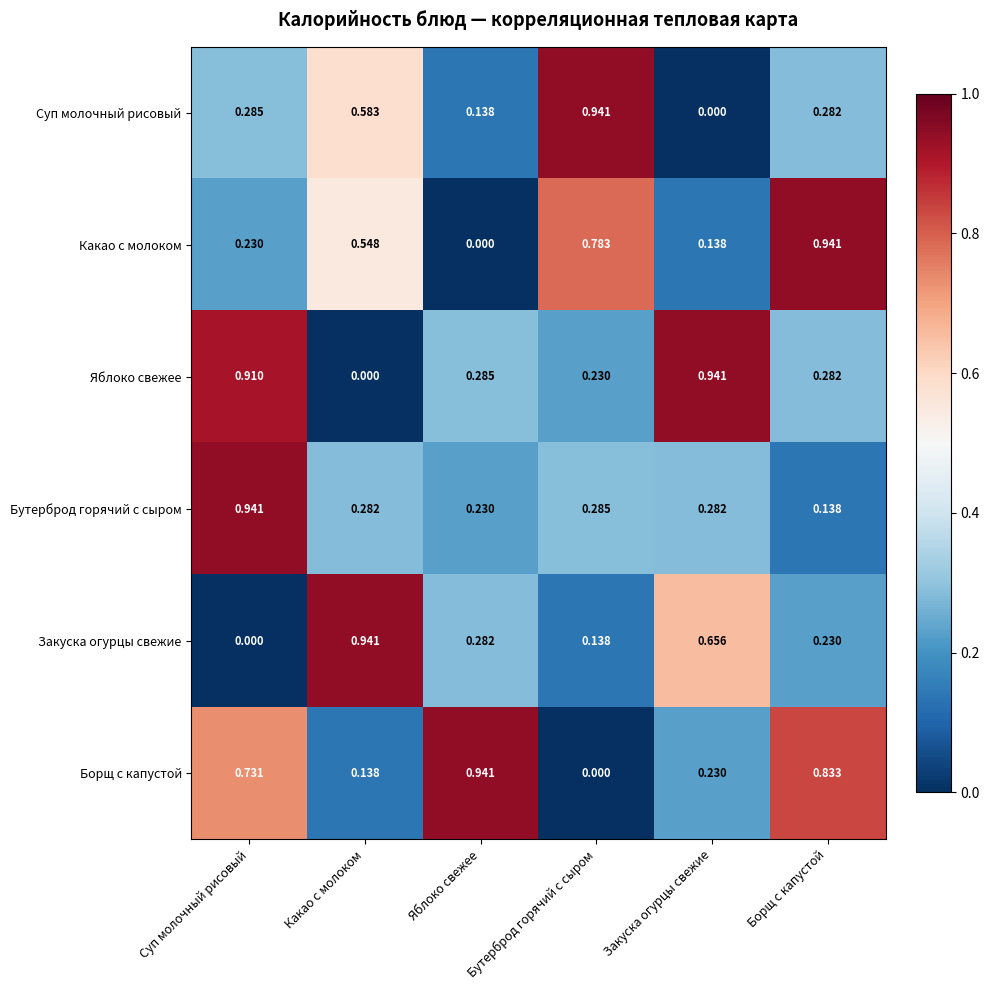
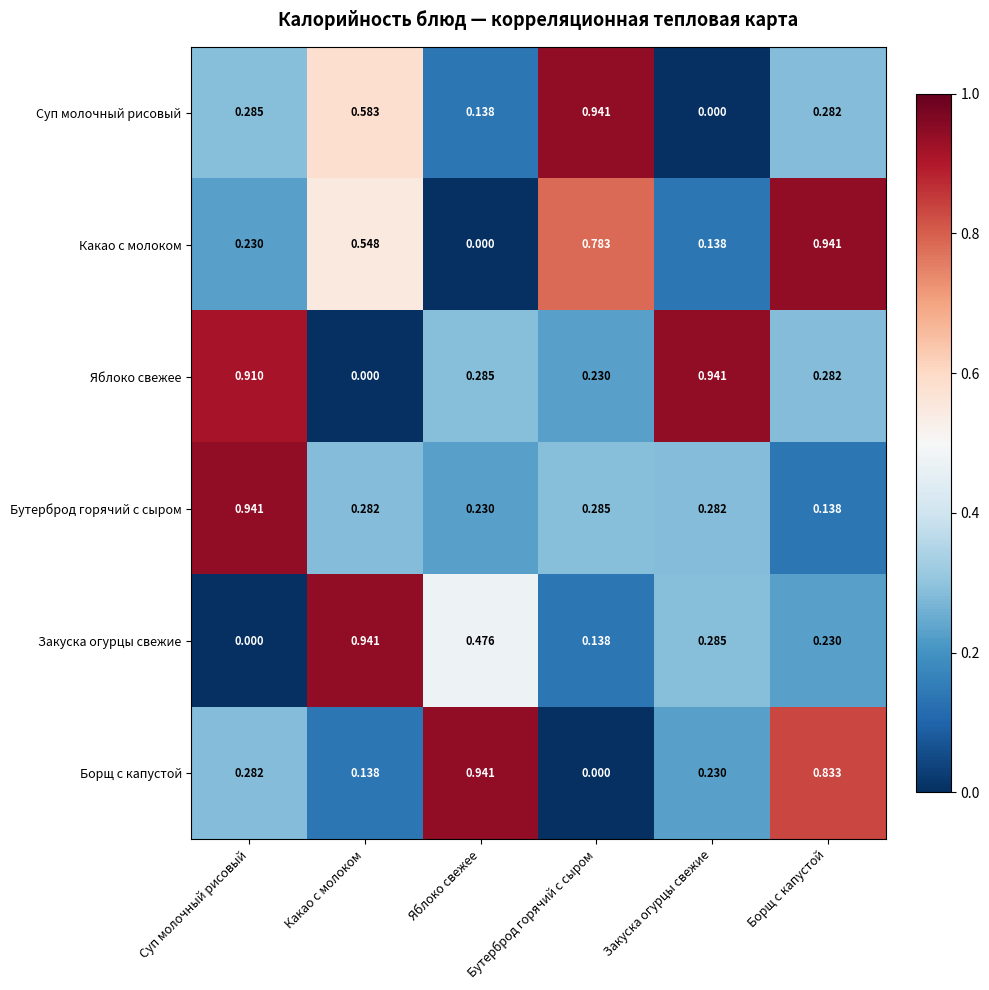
Закуска огурцы свежие, Яблоко свежее: 0.282 -> 0.476
Закуска огурцы свежие, Закуска огурцы свежие: 0.656 -> 0.285
Борщ с капустой, Суп молочный рисовый: 0.731 -> 0.282
